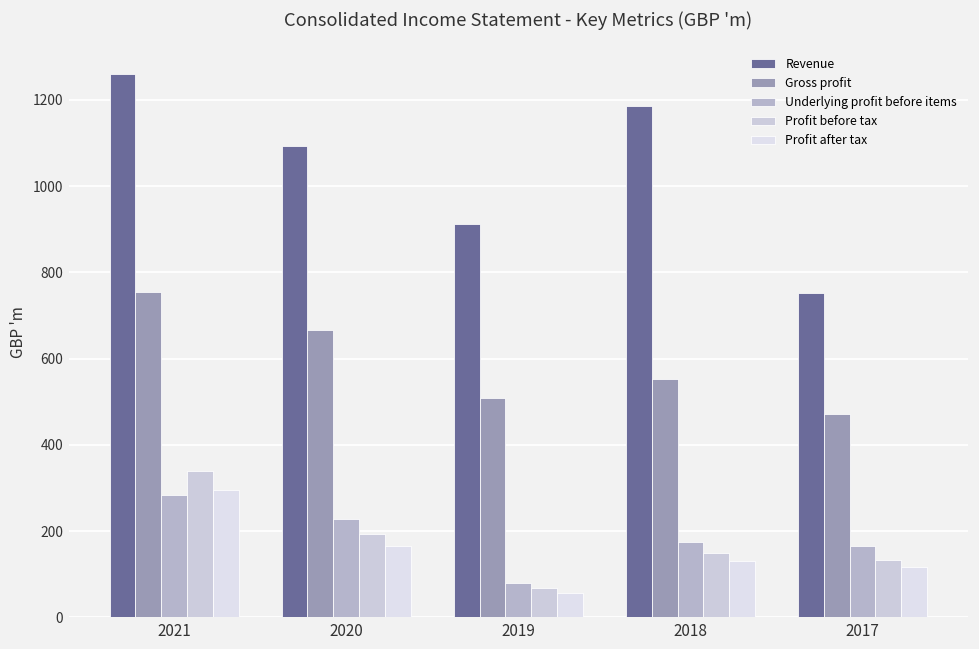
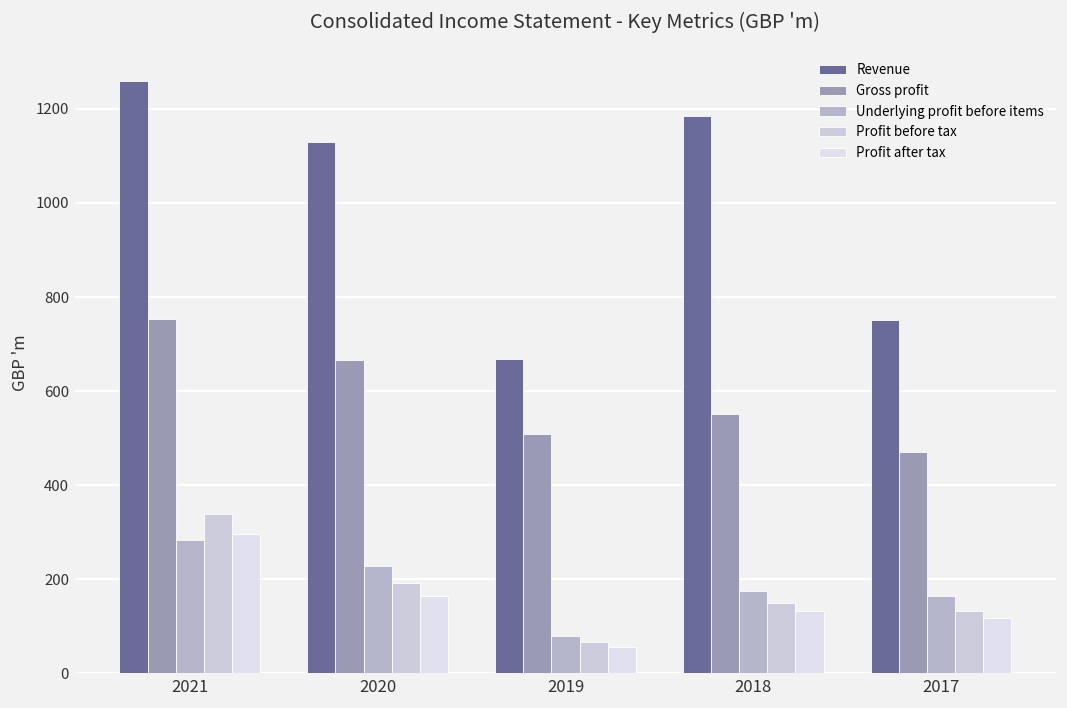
Revenue, 2020: 1090 -> 1130
Revenue, 2019: 910 -> 670
